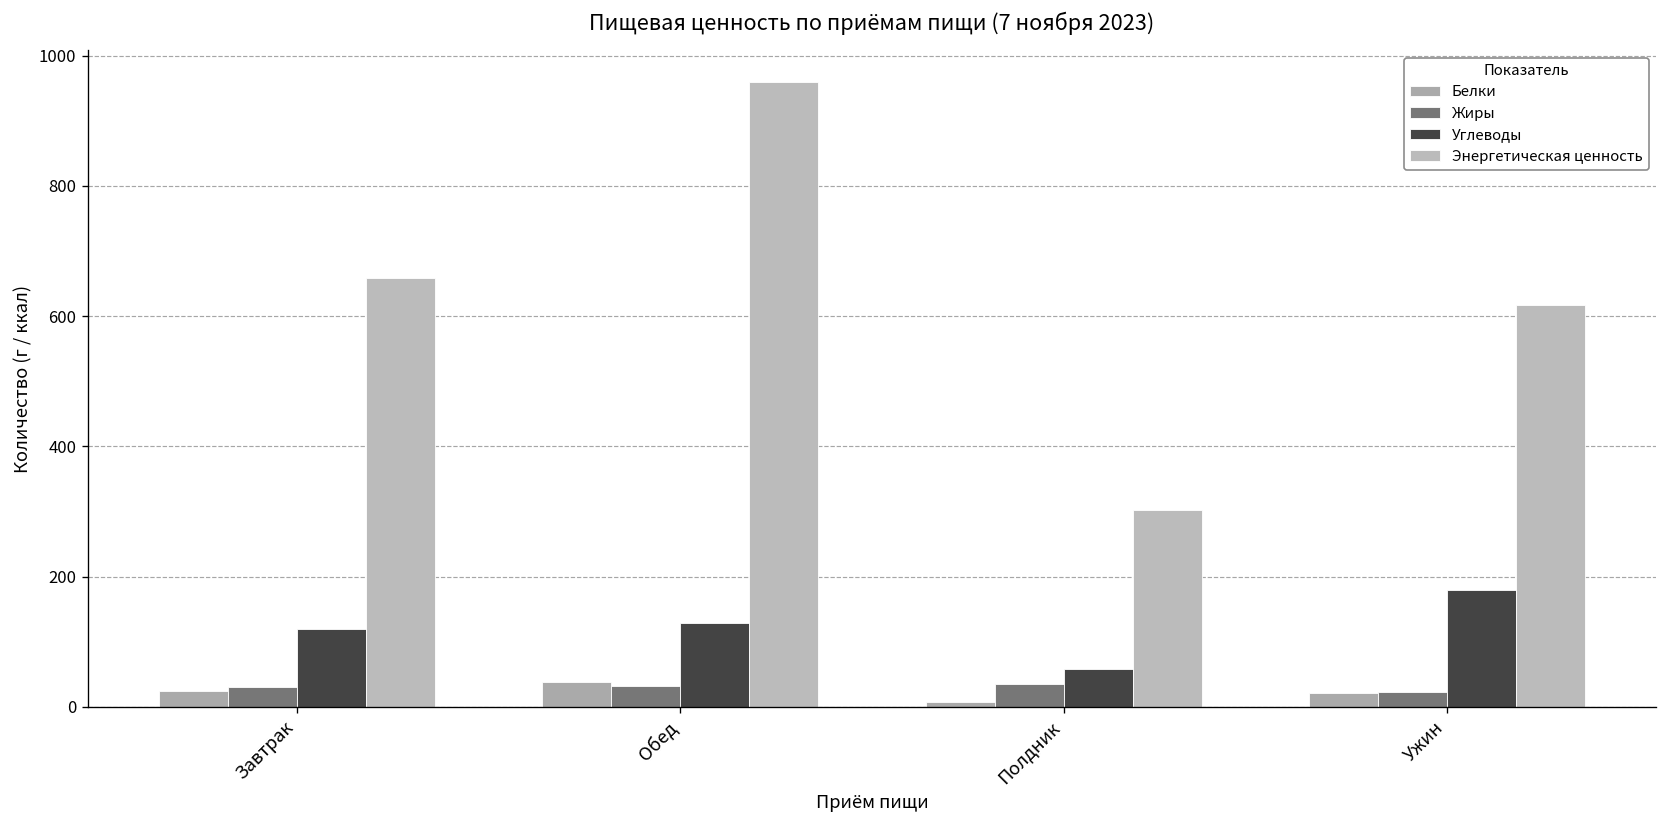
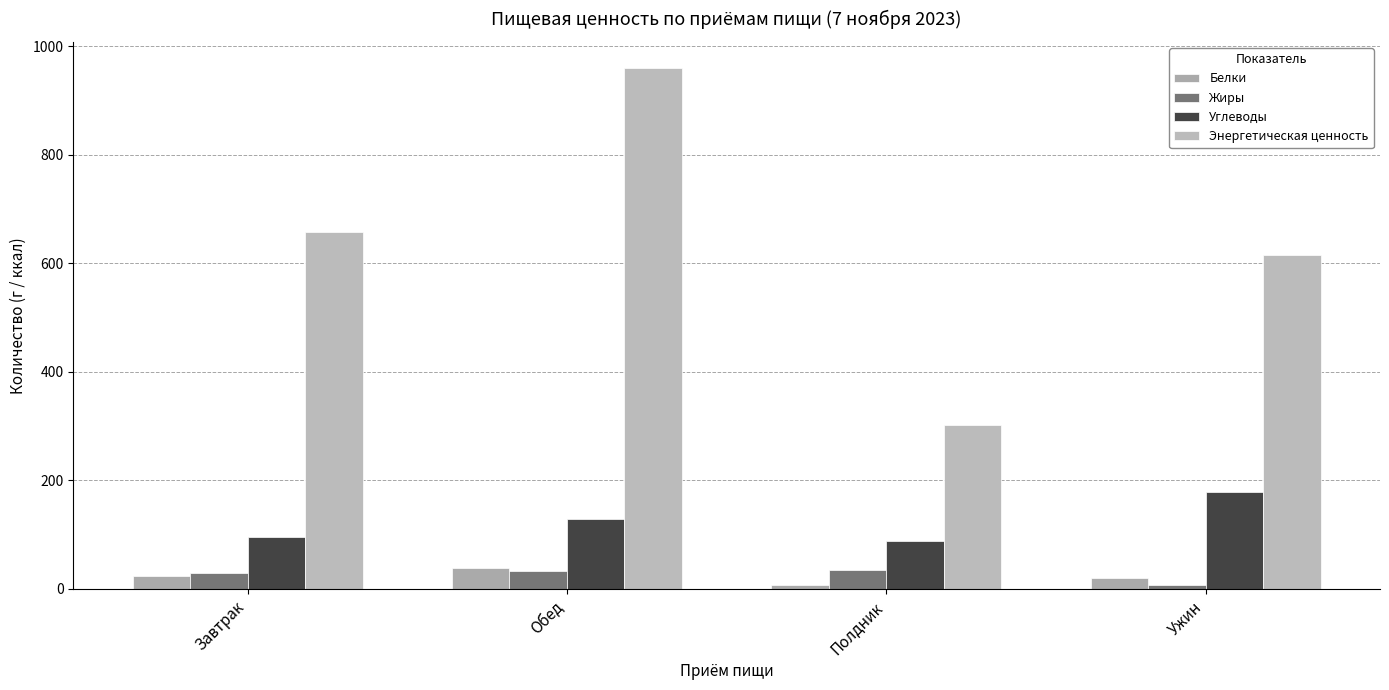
Углеводы, Завтрак: 120 -> 90
Углеводы, Полдник: 60 -> 90
Жиры, Ужин: 20 -> 10
